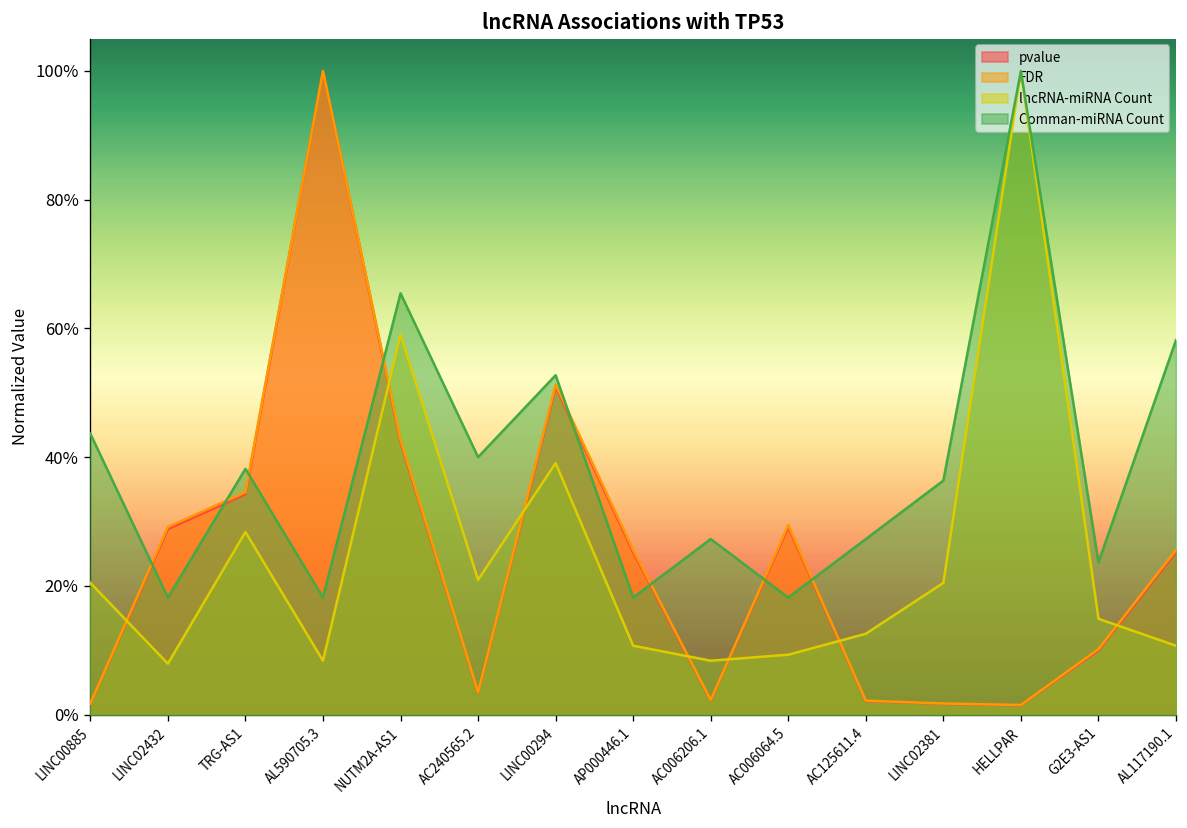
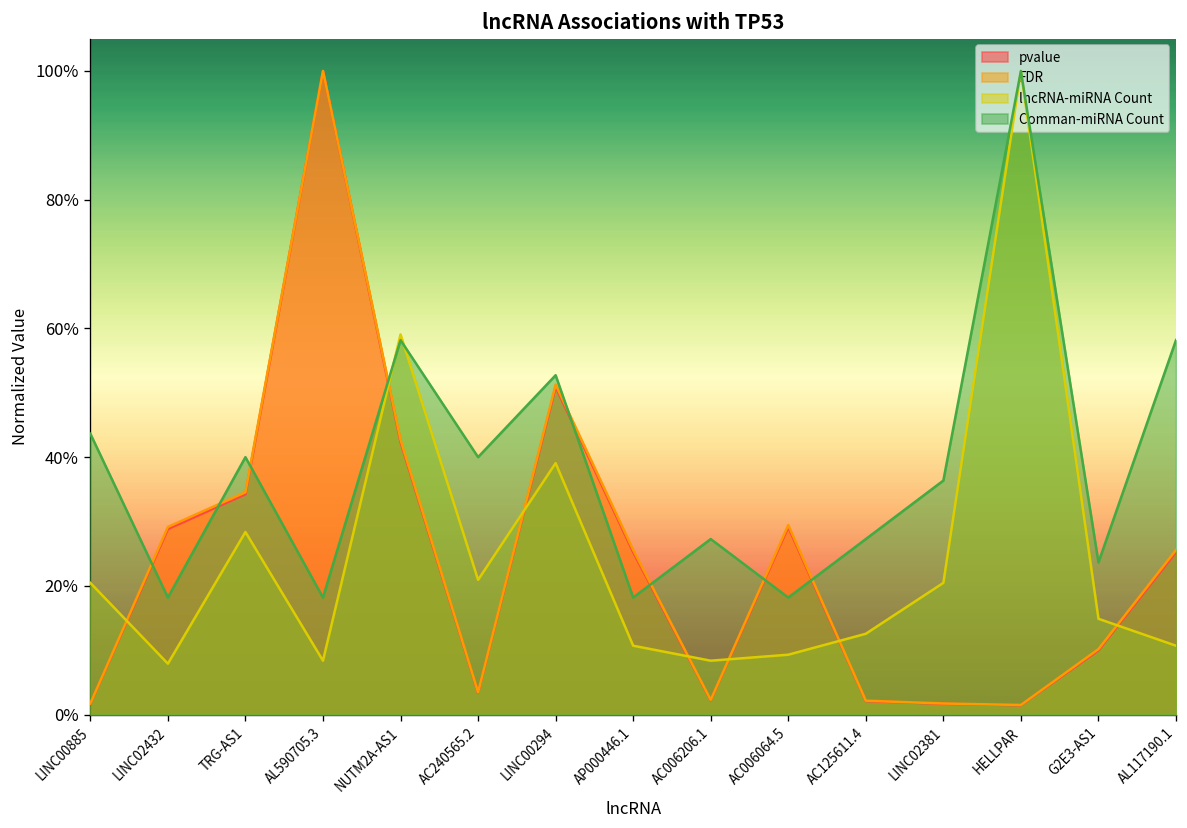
Comman-miRNA Count, TRG-AS1: 38% -> 40%
Comman-miRNA Count, NUTM2A-AS1: 65% -> 58%
